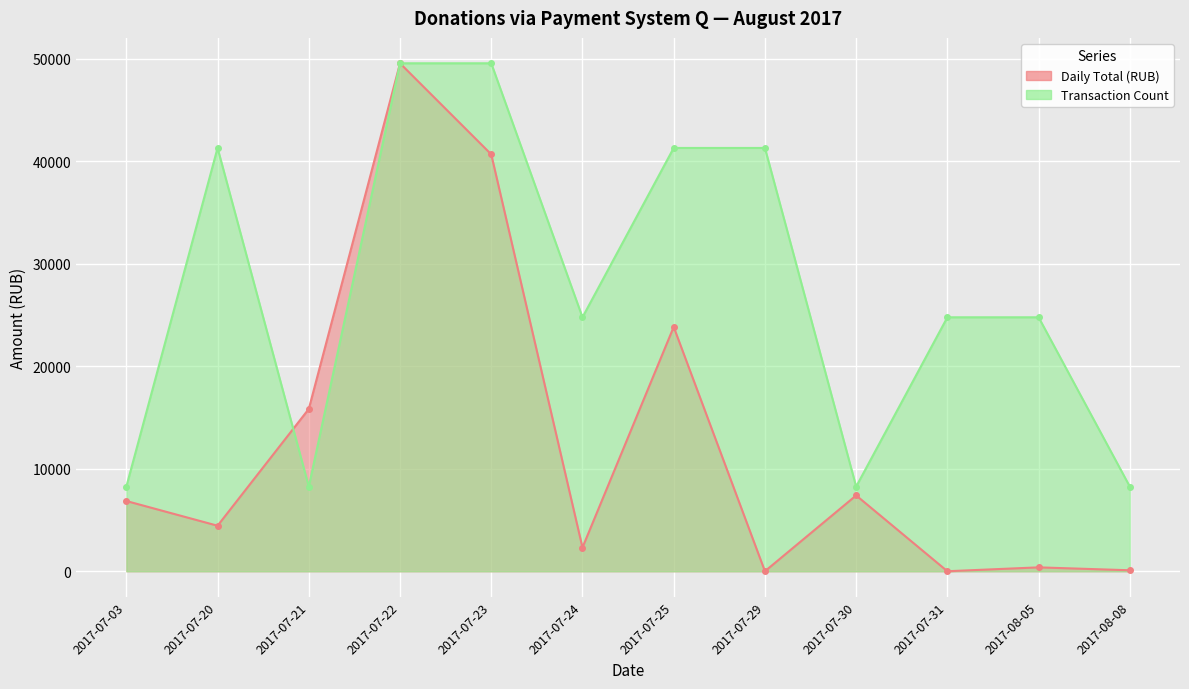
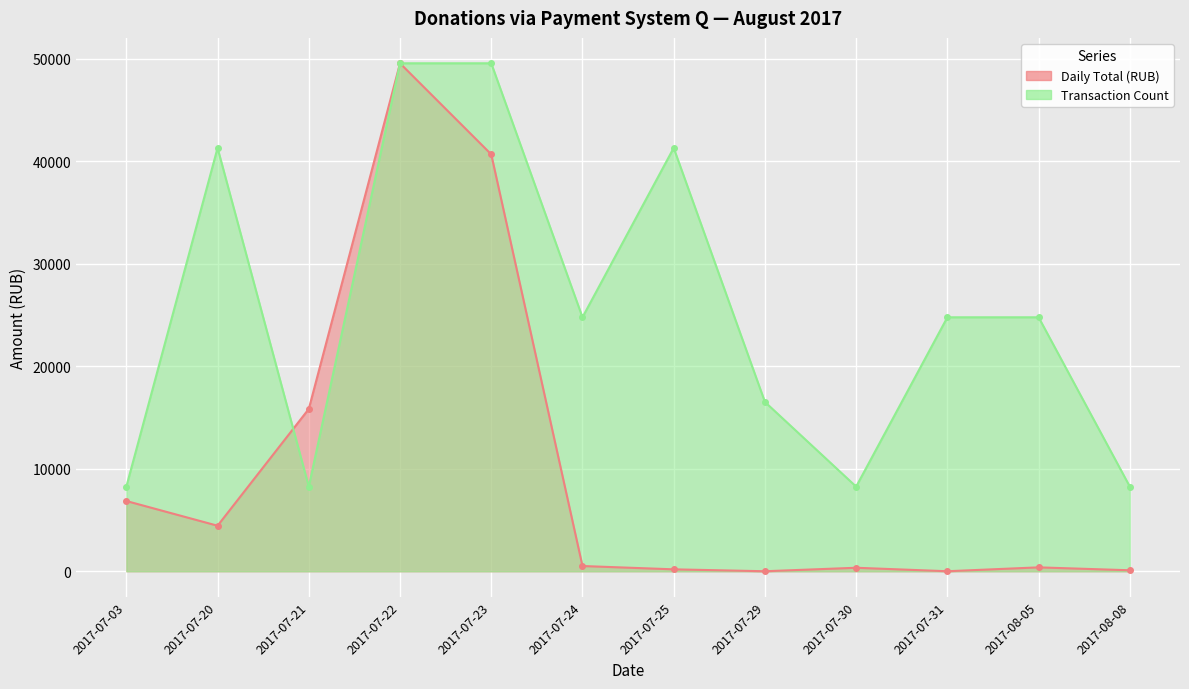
Daily Total (RUB), 2017-07-24: 2300 -> 500
Daily Total (RUB), 2017-07-25: 23800 -> 200
Transaction Count, 2017-07-29: 41300 -> 16500
Daily Total (RUB), 2017-07-30: 7400 -> 300
